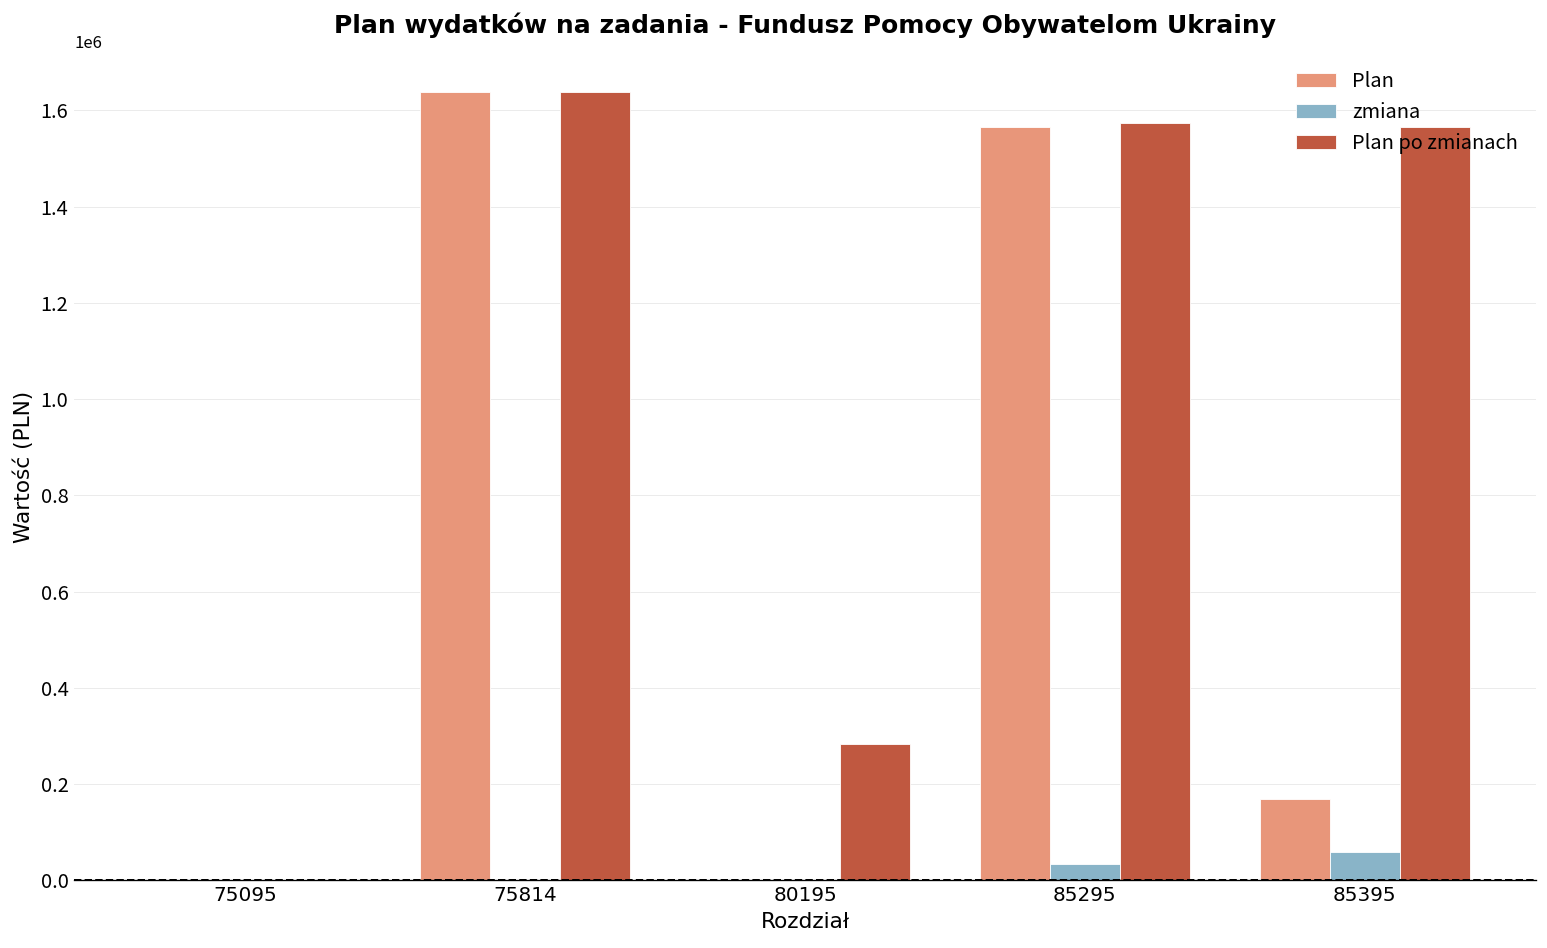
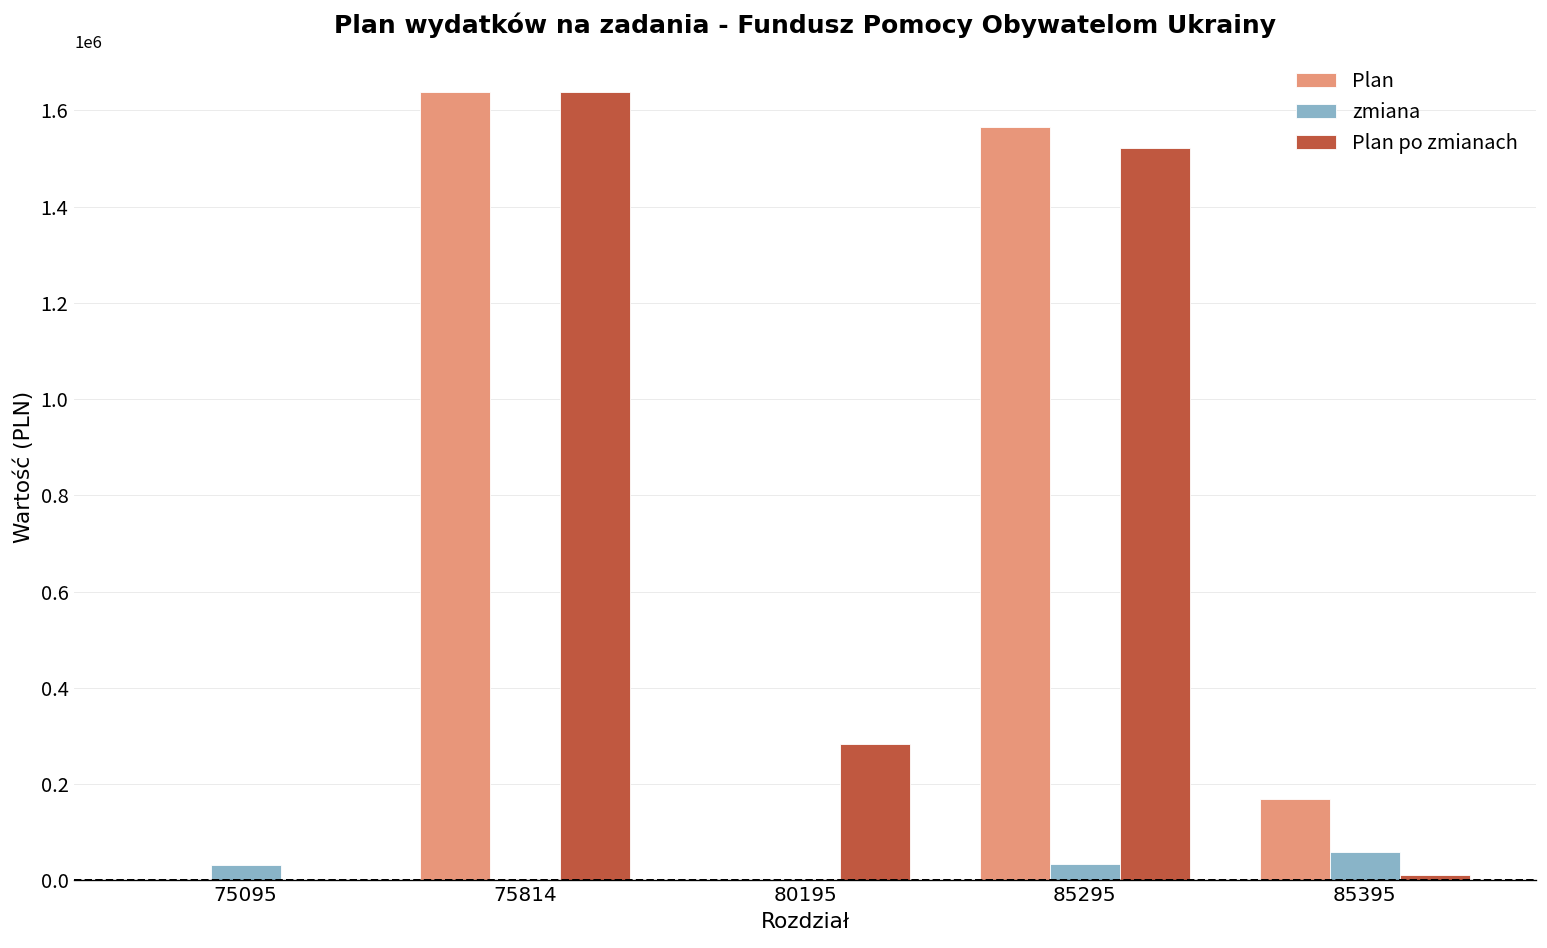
zmiana, 75095: 0 -> 30000
Plan po zmianach, 85295: 1570000 -> 1520000
Plan po zmianach, 85395: 1570000 -> 10000
